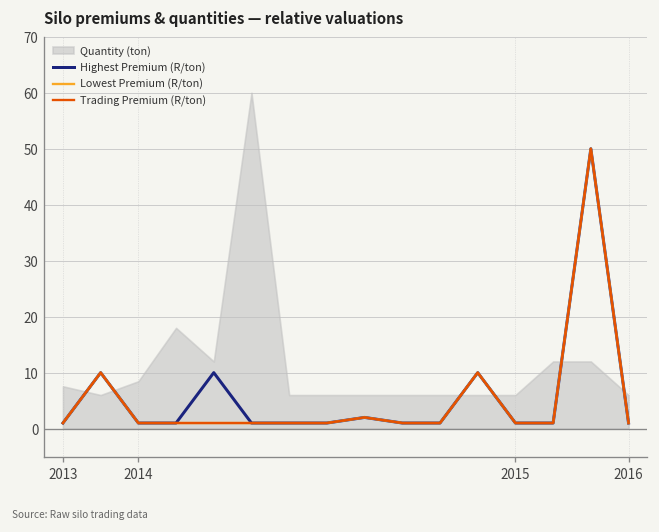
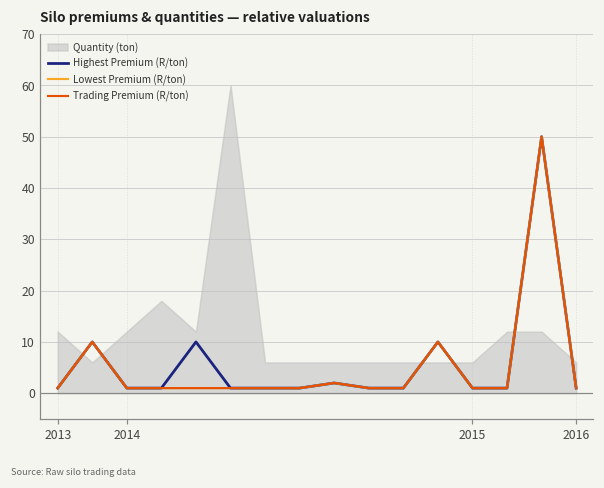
Quantity (ton), 2013: 8 -> 12
Quantity (ton), 2014: 8 -> 12
